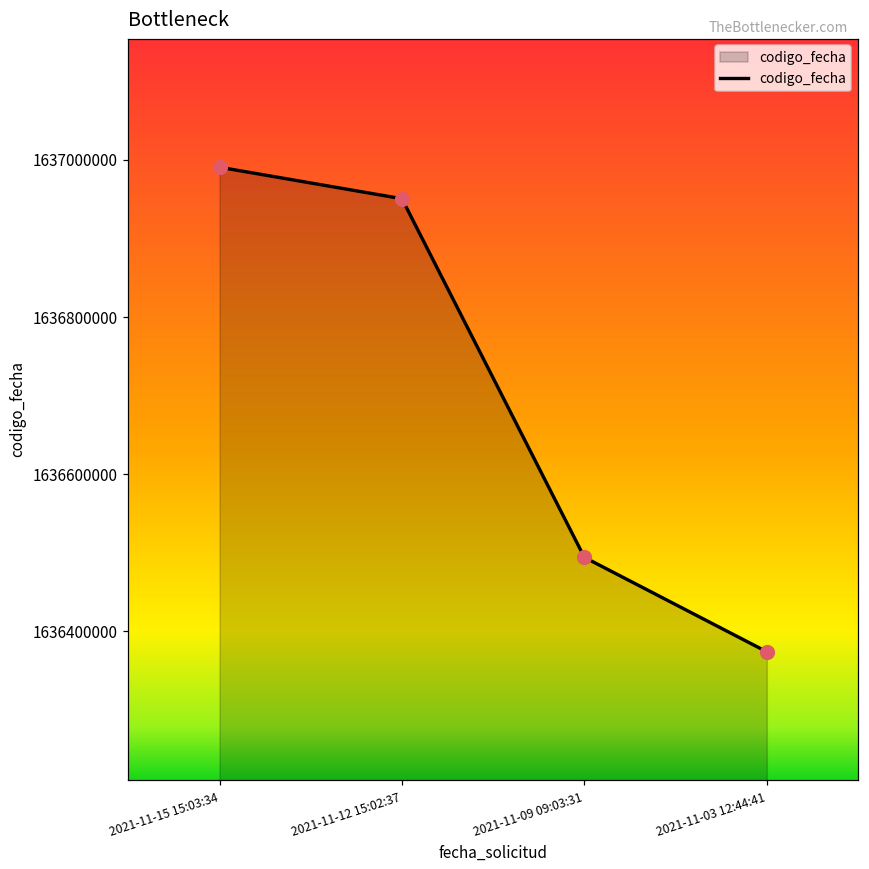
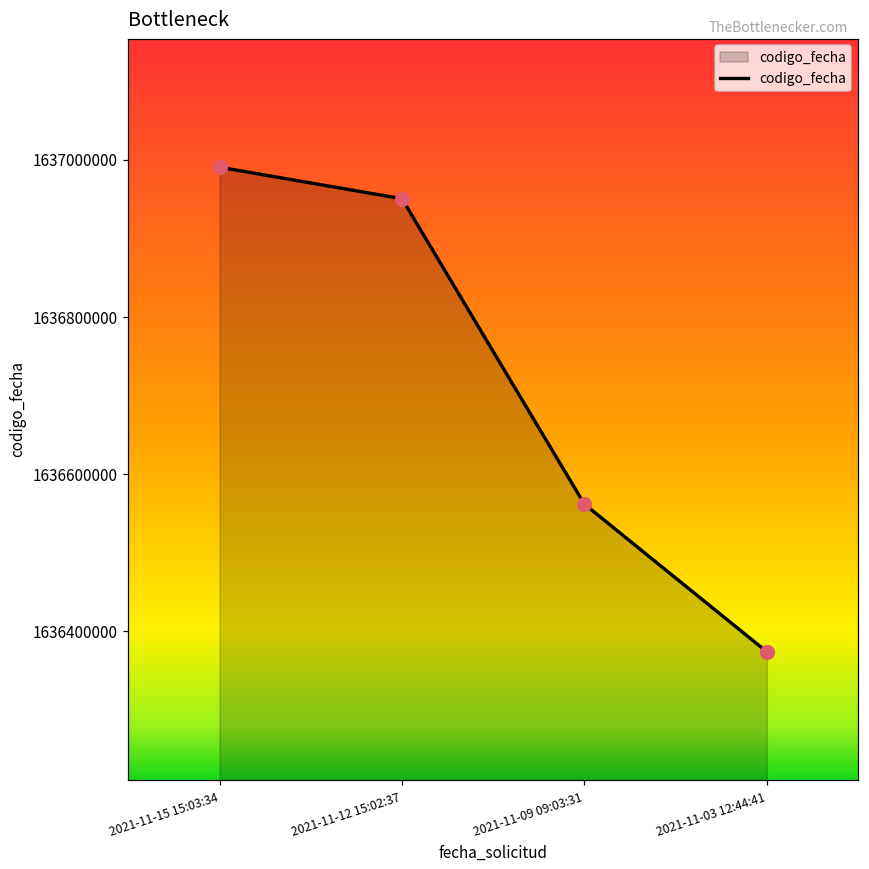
2021-11-09 09:03:31: 1636490000 -> 1636560000
